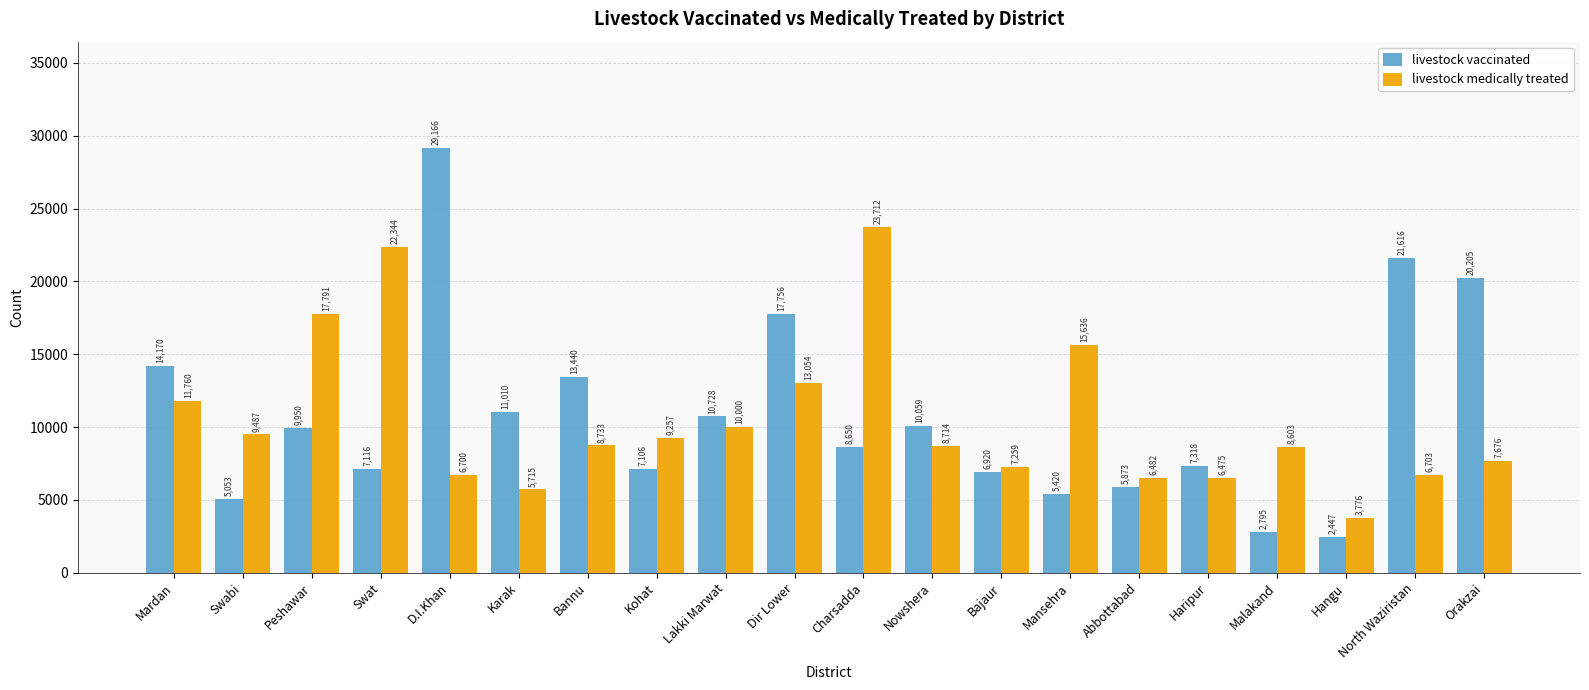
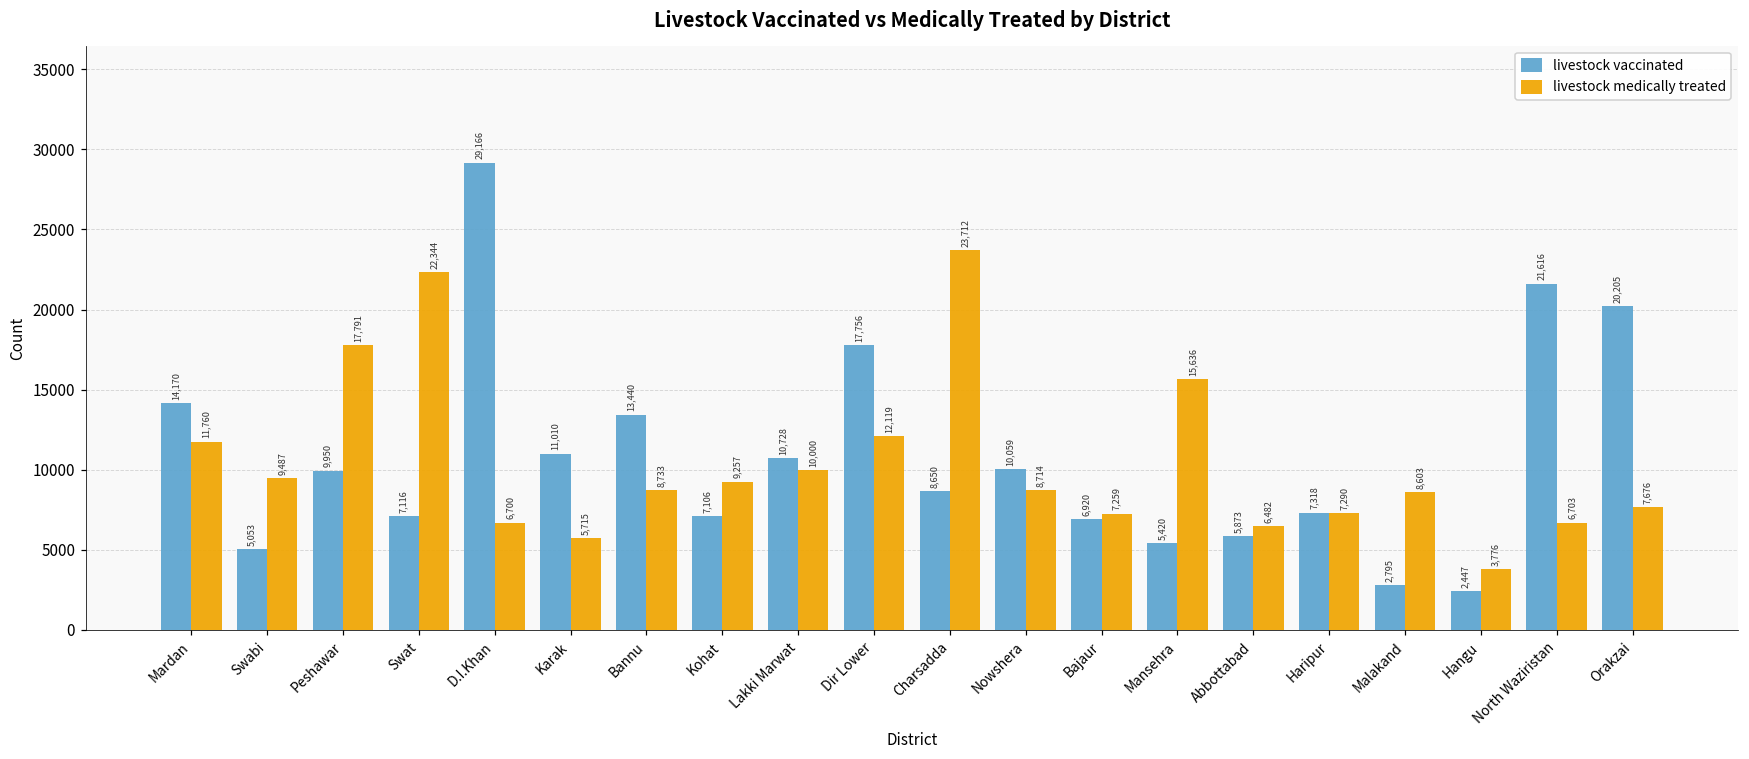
livestock medically treated, Dir Lower: 13,054 -> 12,119
livestock medically treated, Haripur: 6,475 -> 7,290
